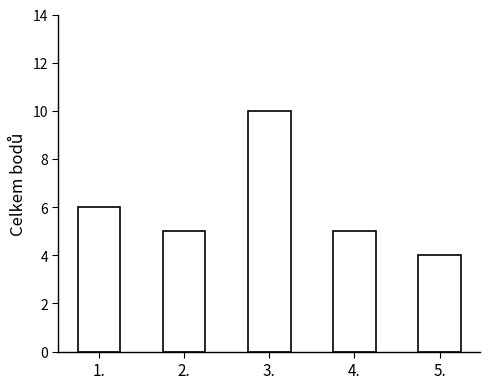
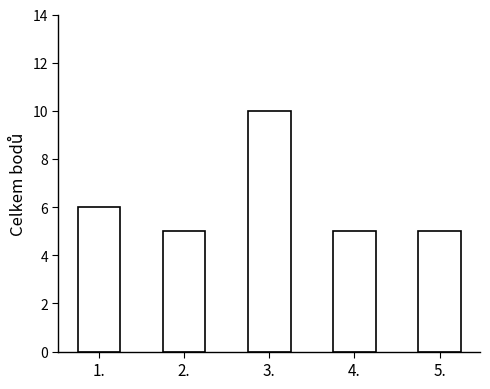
5.: 4 -> 5
